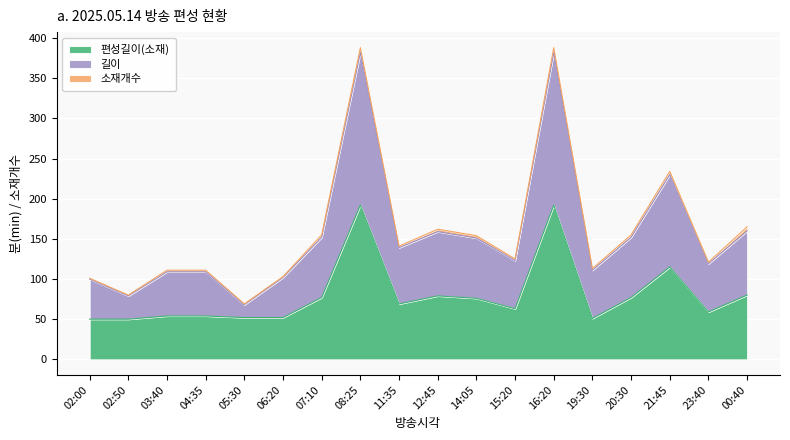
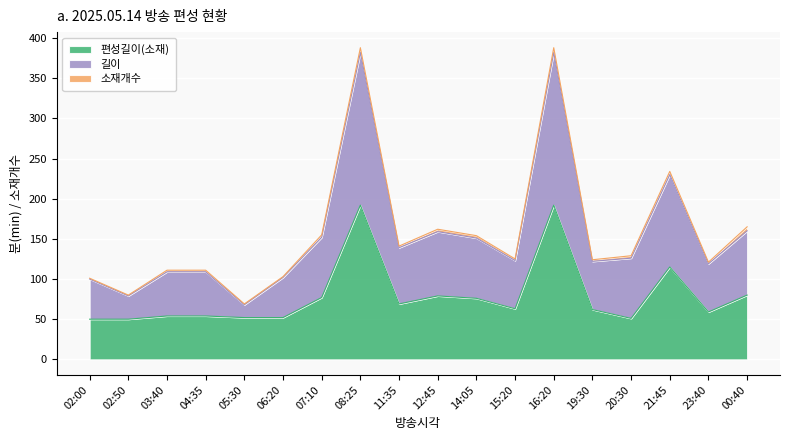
편성길이(소재), 19:30: 50 -> 60
편성길이(소재), 20:30: 80 -> 50
